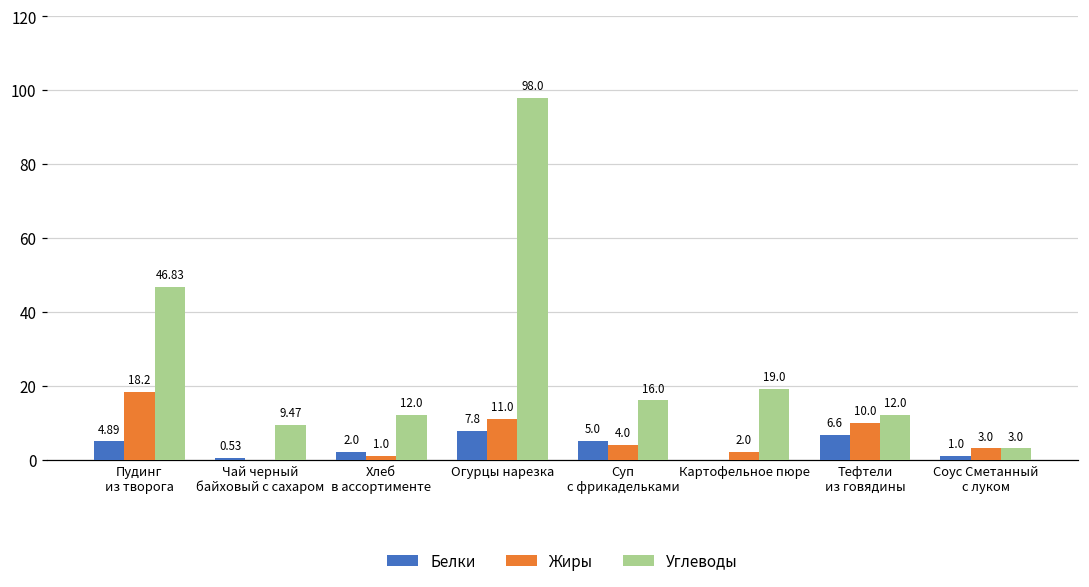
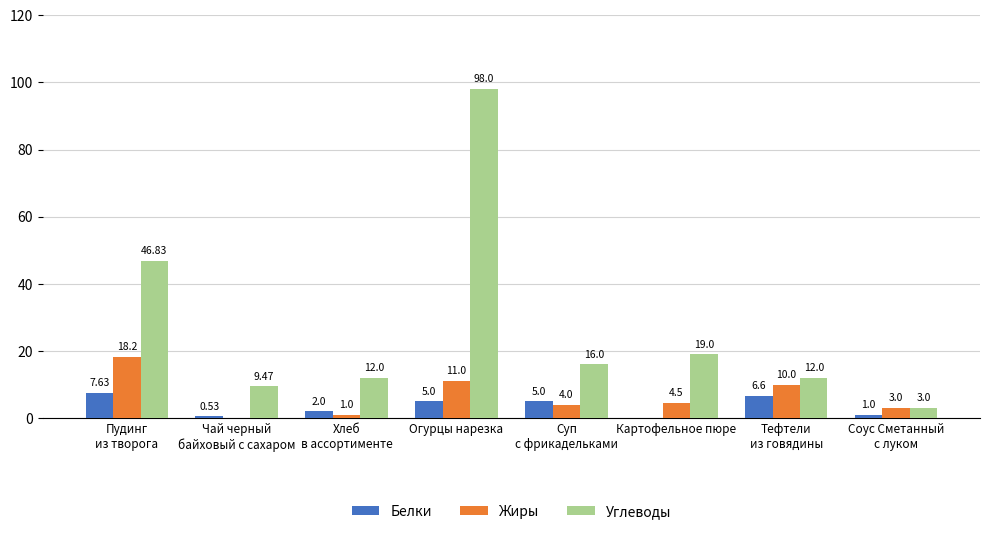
Белки, Пудинг из творога: 4.89 -> 7.63
Белки, Огурцы нарезка: 7.8 -> 5.0
Жиры, Картофельное пюре: 2.0 -> 4.5
